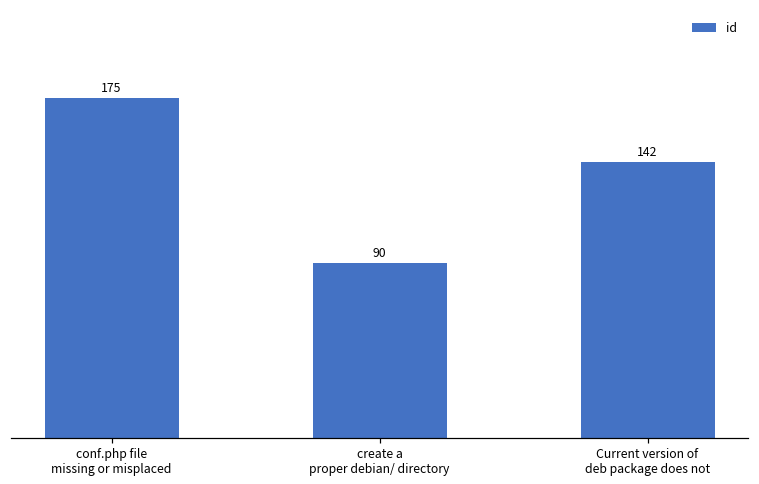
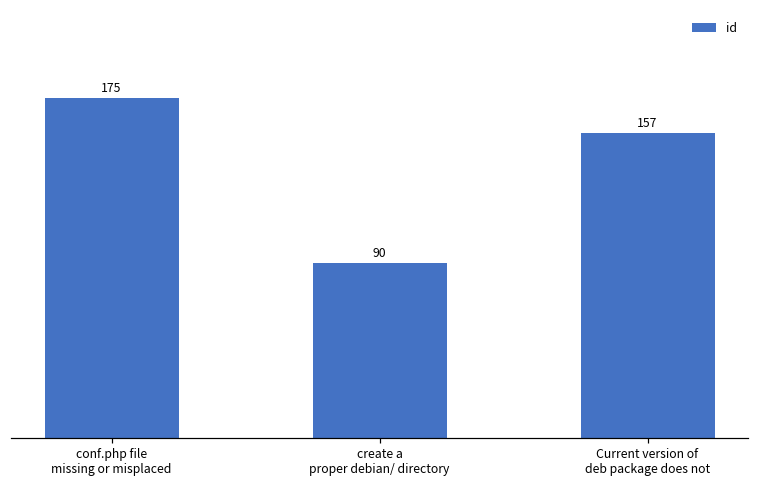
Current version of deb package does not: 142 -> 157
